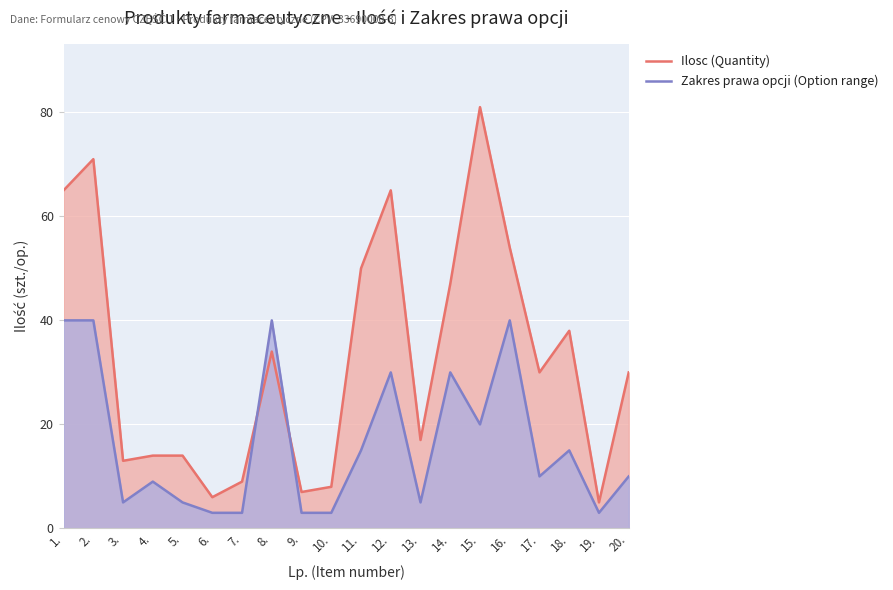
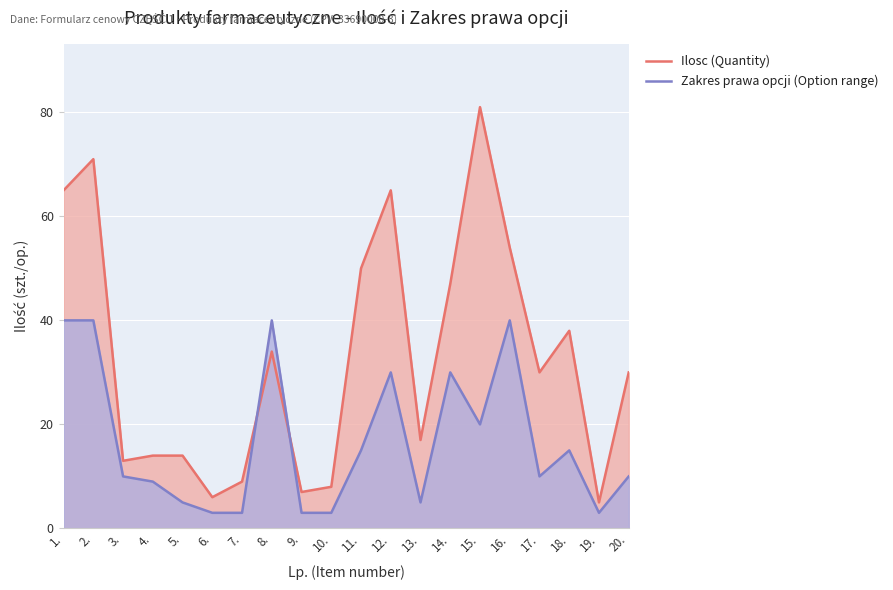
Zakres prawa opcji (Option range), 3.: 5 -> 10
